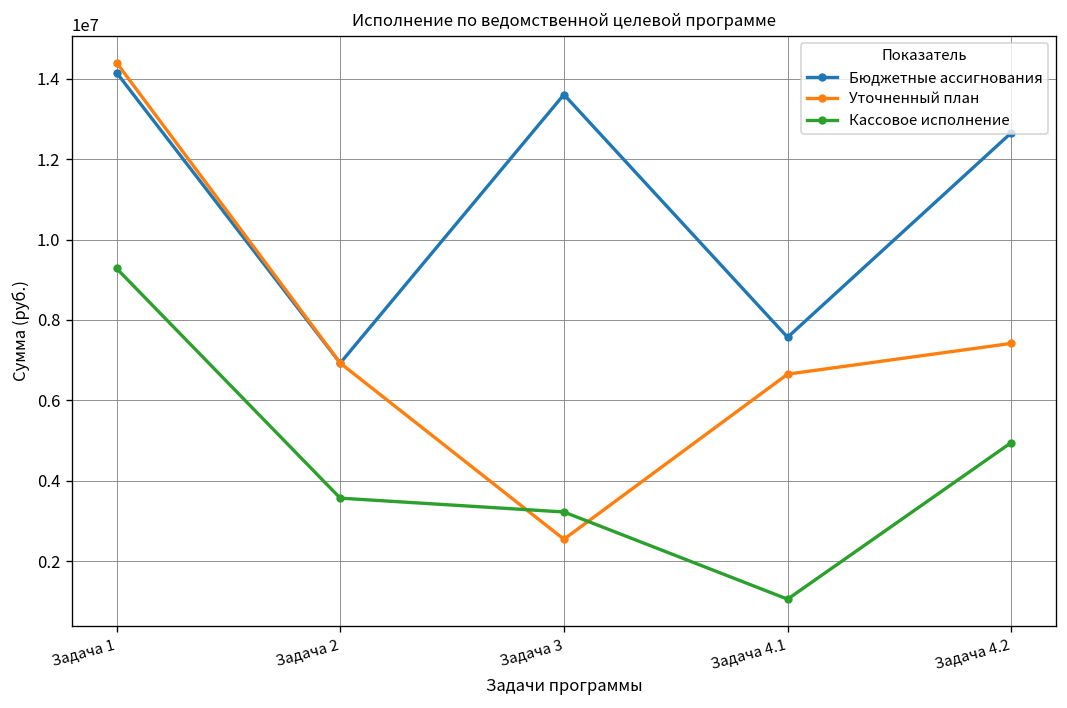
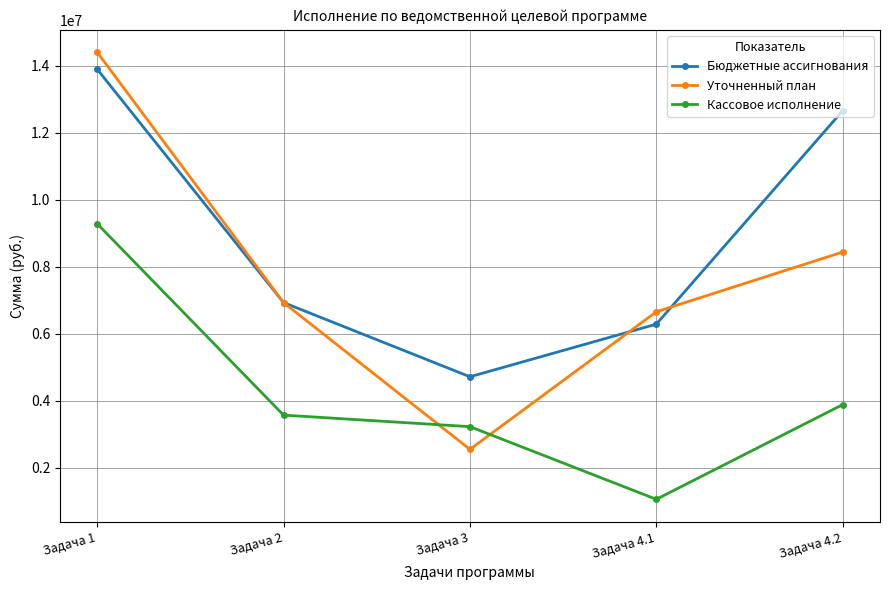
Бюджетные ассигнования, Задача 1: 14100000 -> 13900000
Бюджетные ассигнования, Задача 3: 13600000 -> 4700000
Бюджетные ассигнования, Задача 4.1: 7600000 -> 6300000
Уточненный план, Задача 4.2: 7400000 -> 8400000
Кассовое исполнение, Задача 4.2: 5000000 -> 3900000
